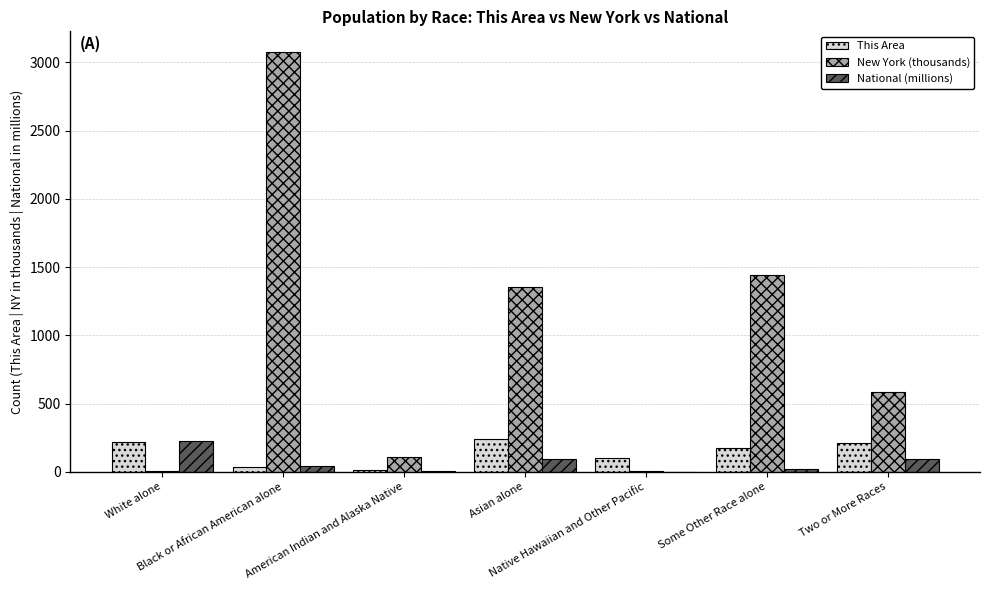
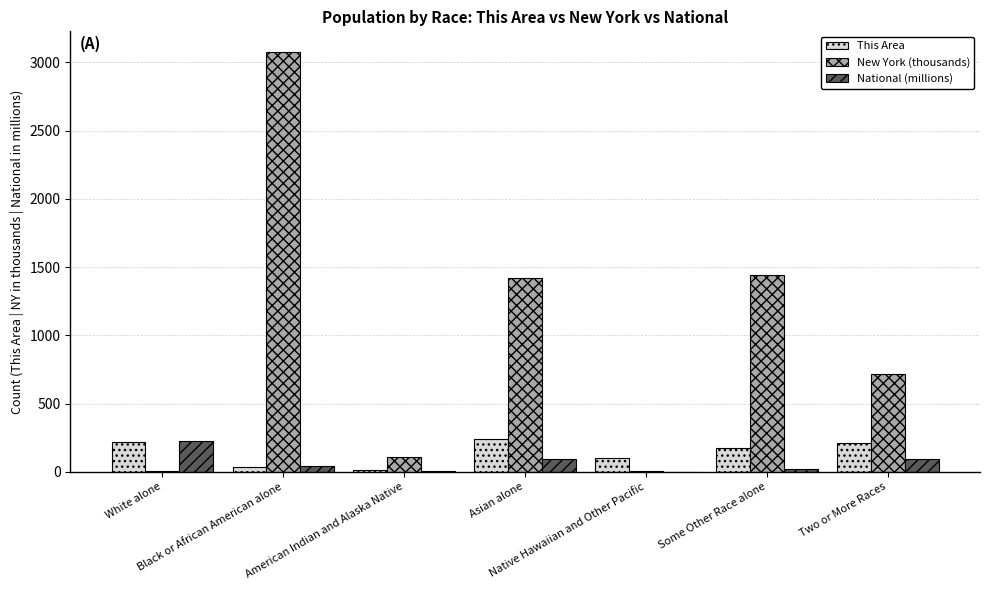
New York (thousands), Asian alone: 1360 -> 1420
New York (thousands), Two or More Races: 590 -> 710
